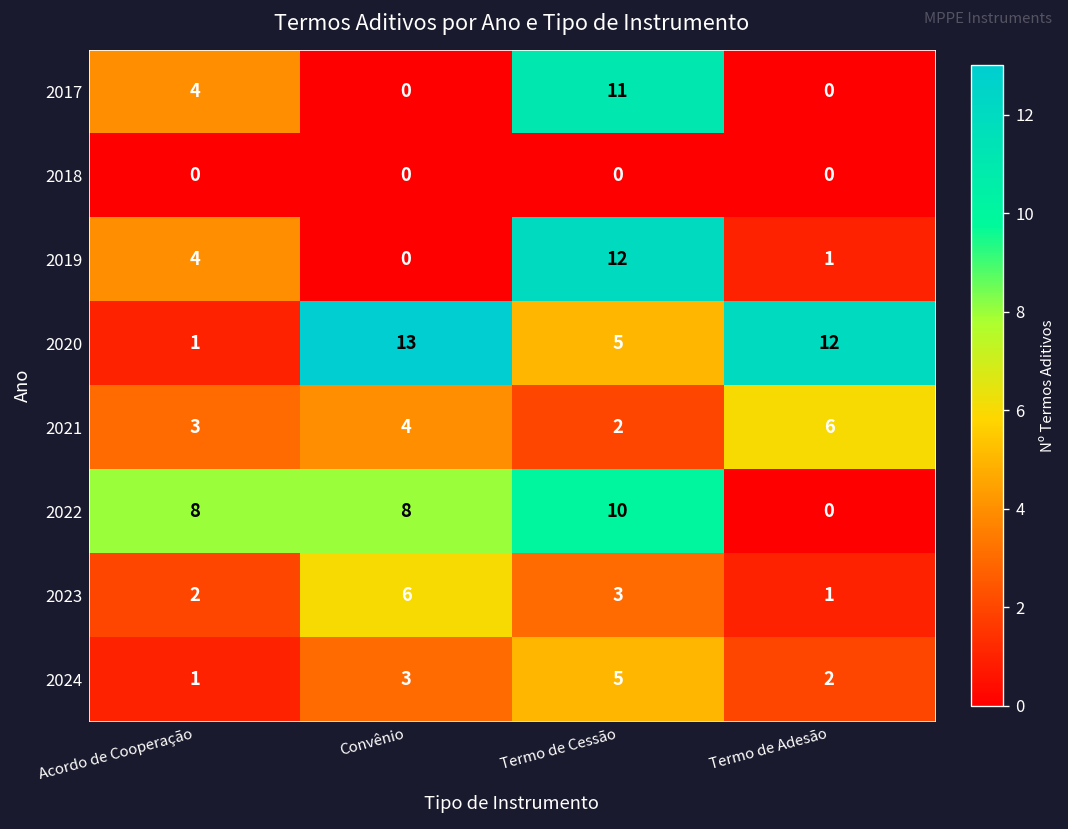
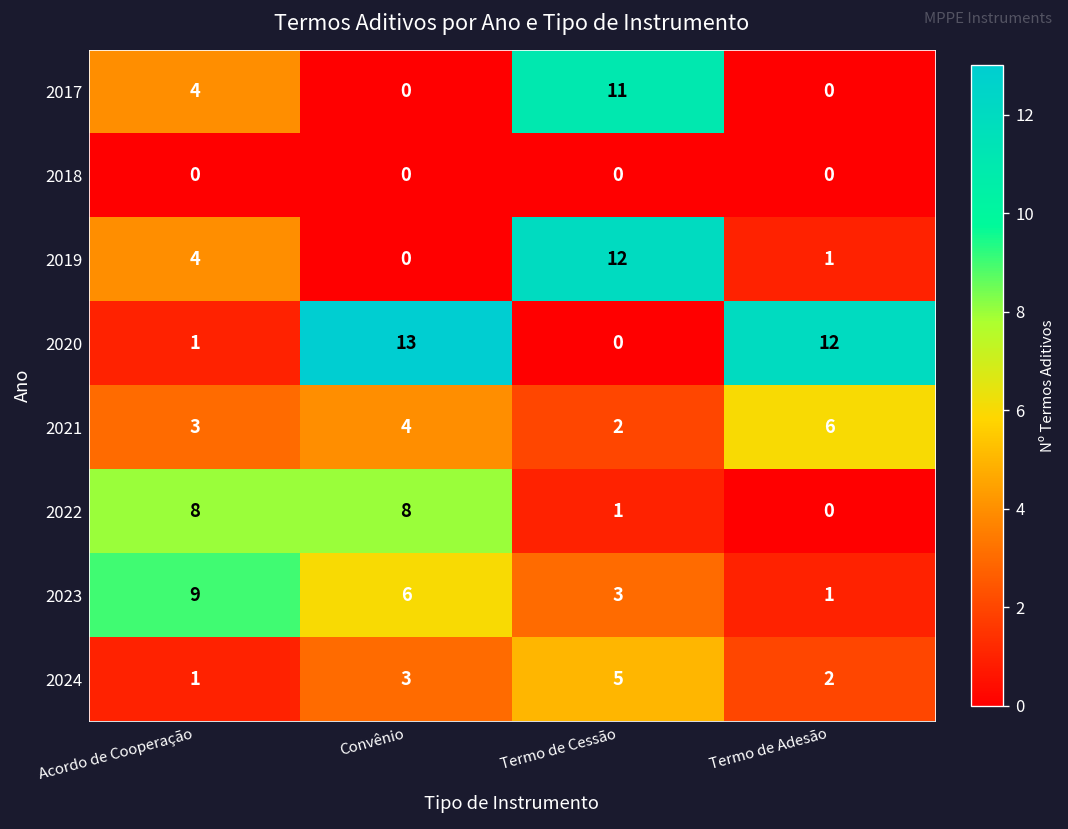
2020, Termo de Cessão: 5 -> 0
2022, Termo de Cessão: 10 -> 1
2023, Acordo de Cooperação: 2 -> 9
